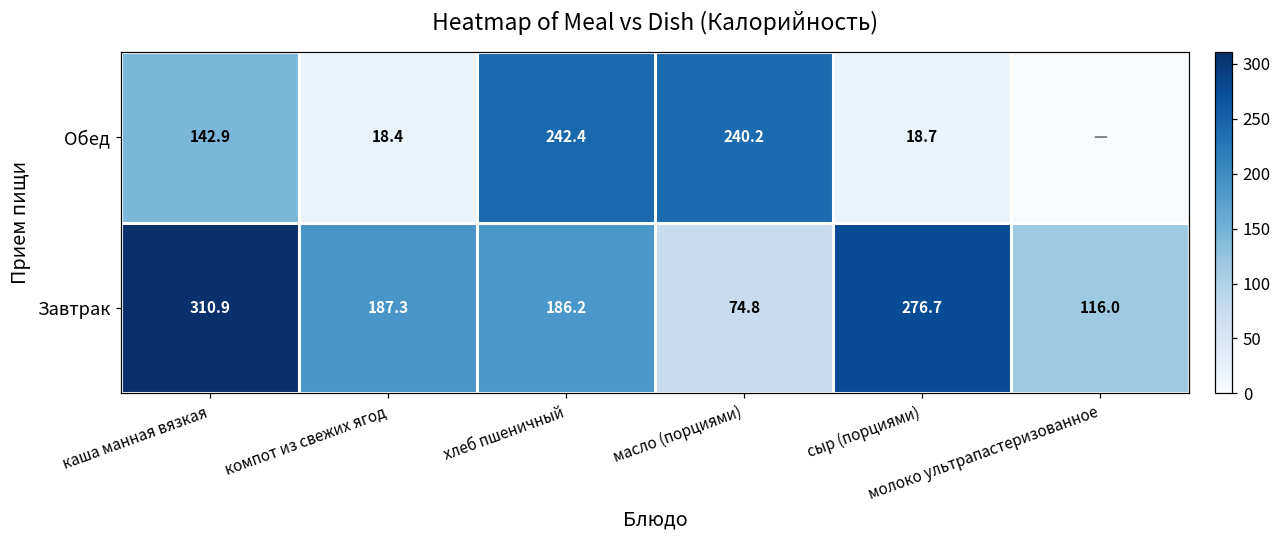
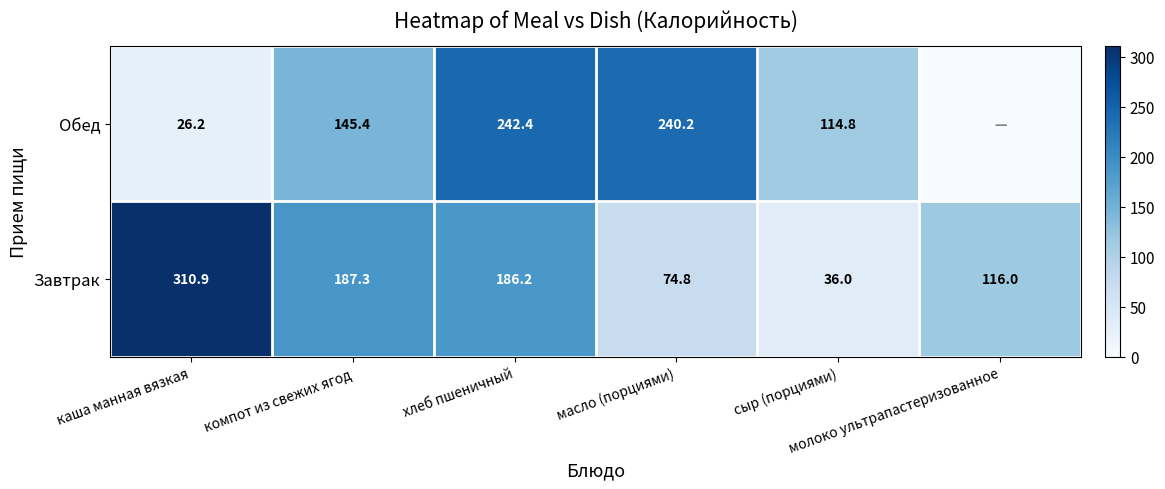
Обед, каша манная вязкая: 142.9 -> 26.2
Обед, компот из свежих ягод: 18.4 -> 145.4
Обед, сыр (порциями): 18.7 -> 114.8
Завтрак, сыр (порциями): 276.7 -> 36.0
